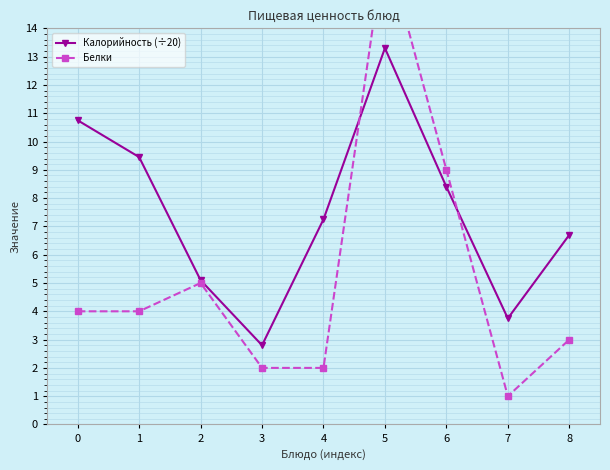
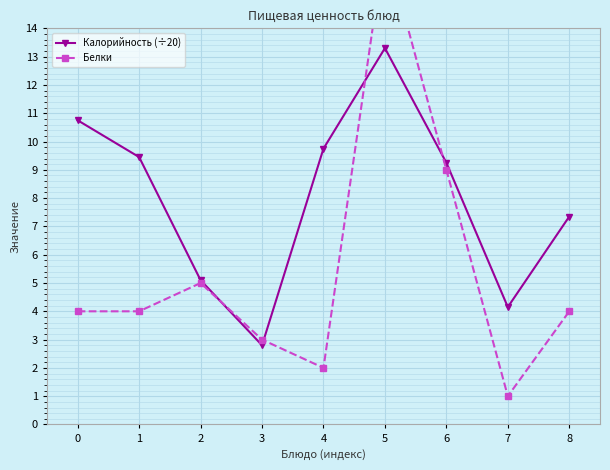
Белки, 3: 2 -> 3
Калорийность (÷20), 4: 7.3 -> 9.8
Калорийность (÷20), 6: 8.4 -> 9.3
Калорийность (÷20), 7: 3.8 -> 4.2
Калорийность (÷20), 8: 6.7 -> 7.4
Белки, 8: 3 -> 4
